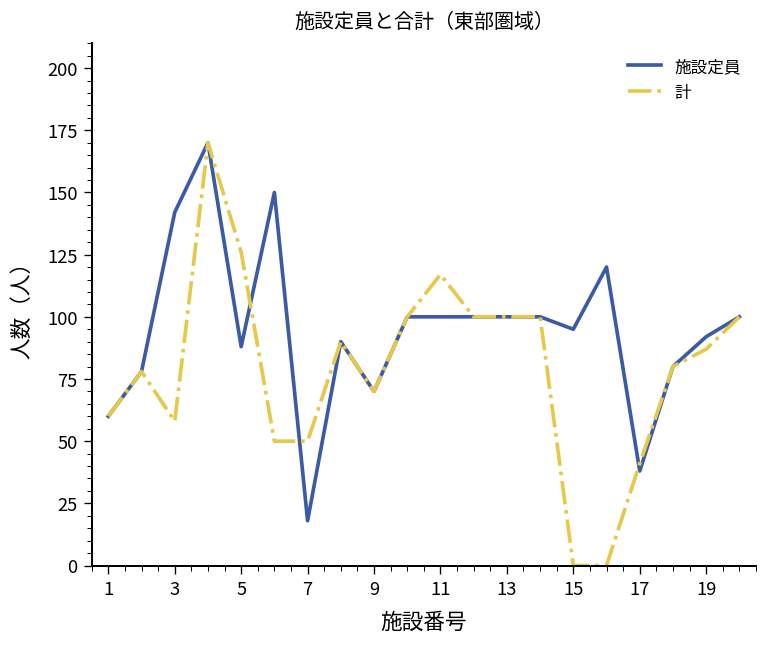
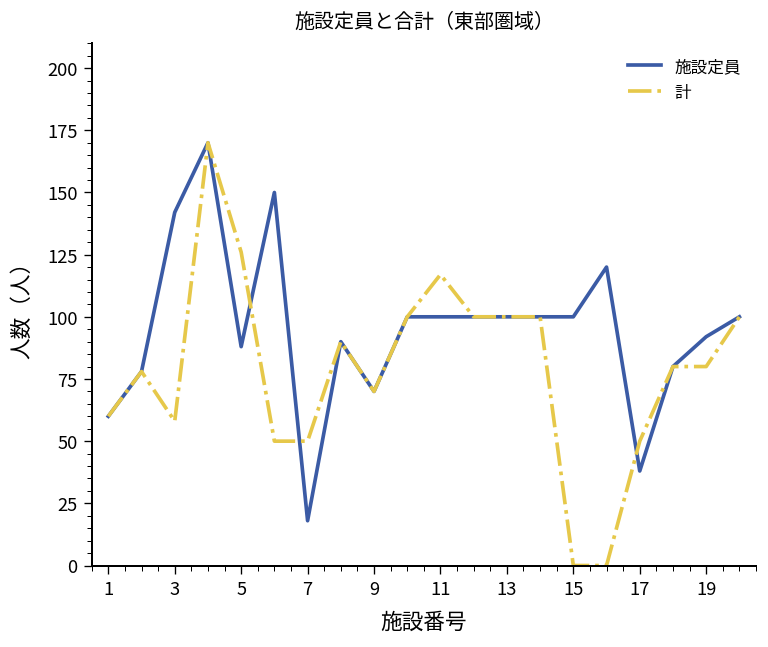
施設定員, 15: 95 -> 100
計, 17: 41 -> 50
計, 19: 87 -> 80
